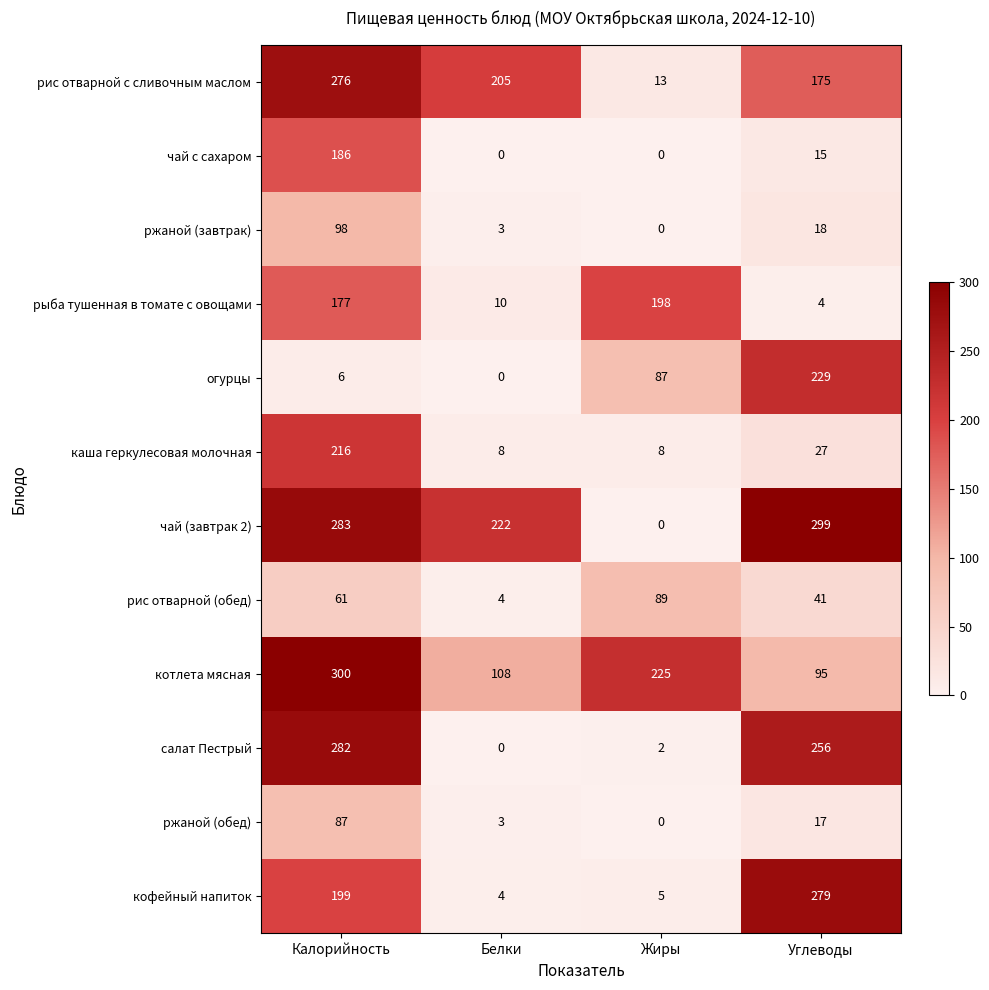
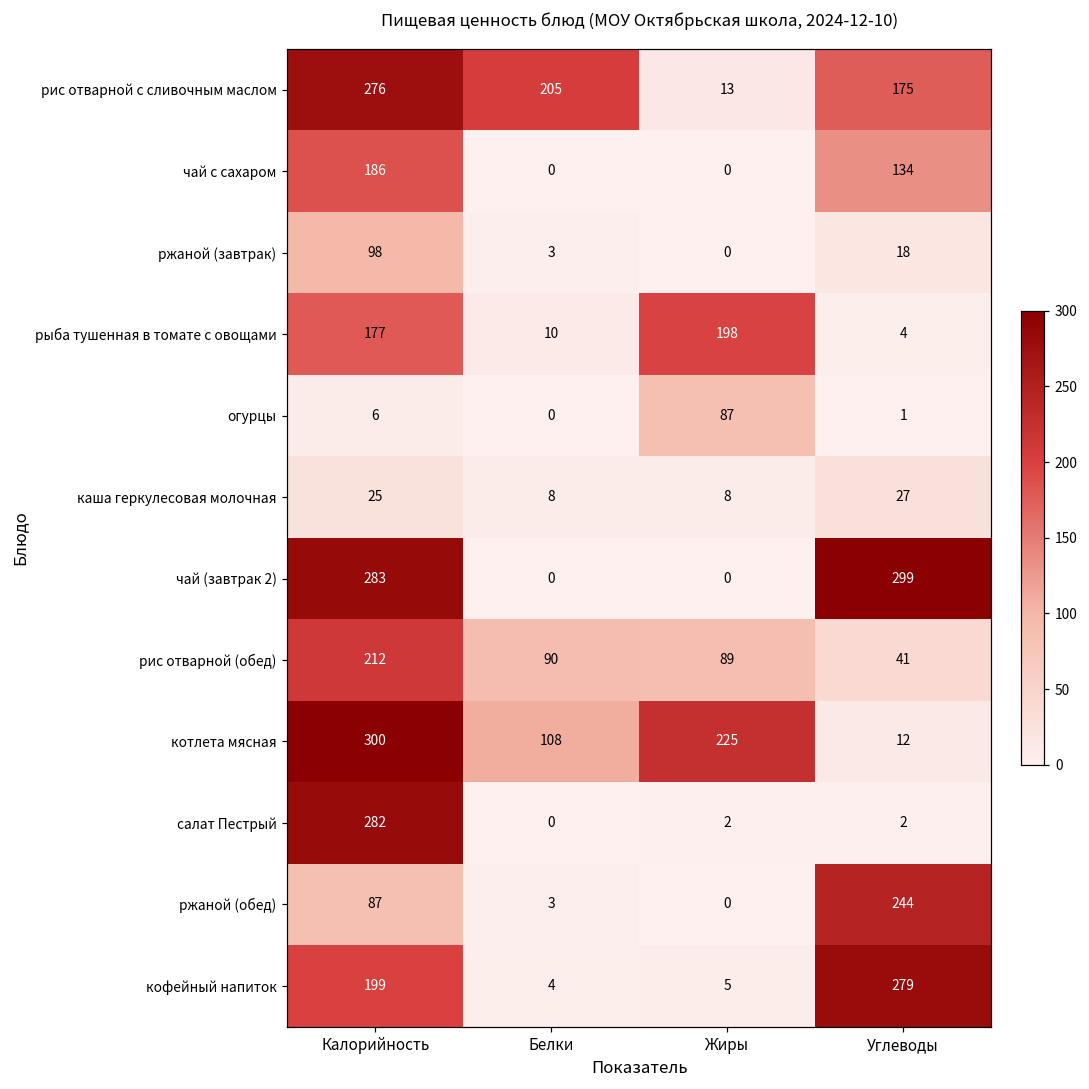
чай с сахаром, Углеводы: 15 -> 134
огурцы, Углеводы: 229 -> 1
каша геркулесовая молочная, Калорийность: 216 -> 25
чай (завтрак 2), Белки: 222 -> 0
рис отварной (обед), Калорийность: 61 -> 212
рис отварной (обед), Белки: 4 -> 90
котлета мясная, Углеводы: 95 -> 12
салат Пестрый, Углеводы: 256 -> 2
ржаной (обед), Углеводы: 17 -> 244
